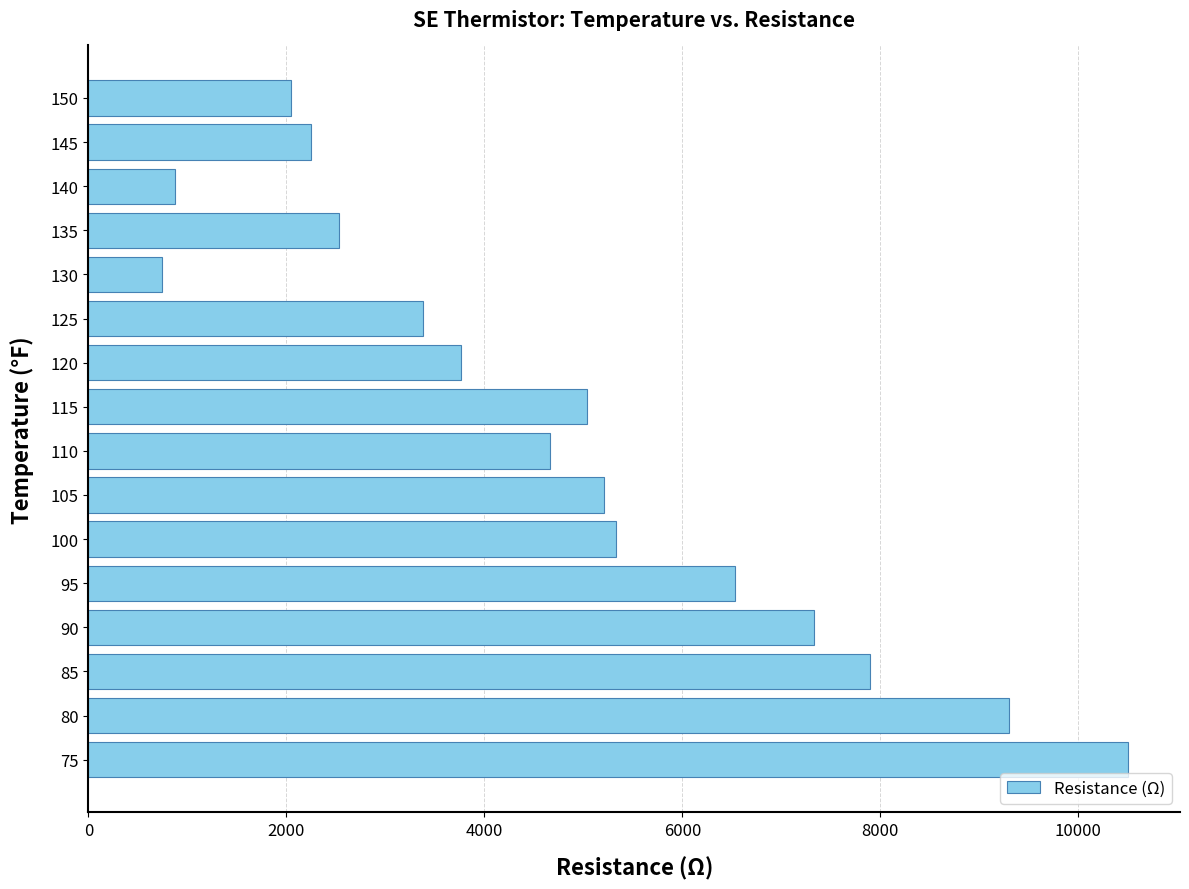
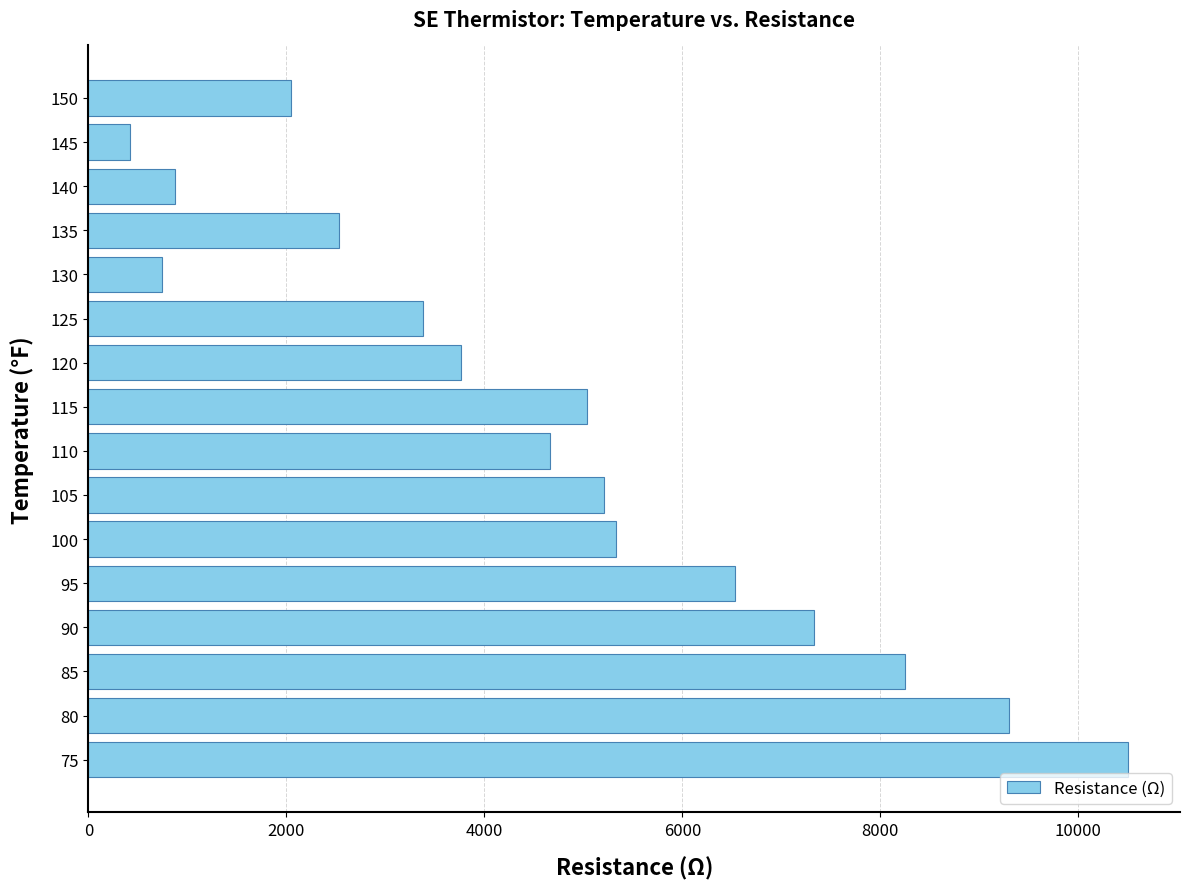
145: 2300 -> 400
85: 7900 -> 8300
